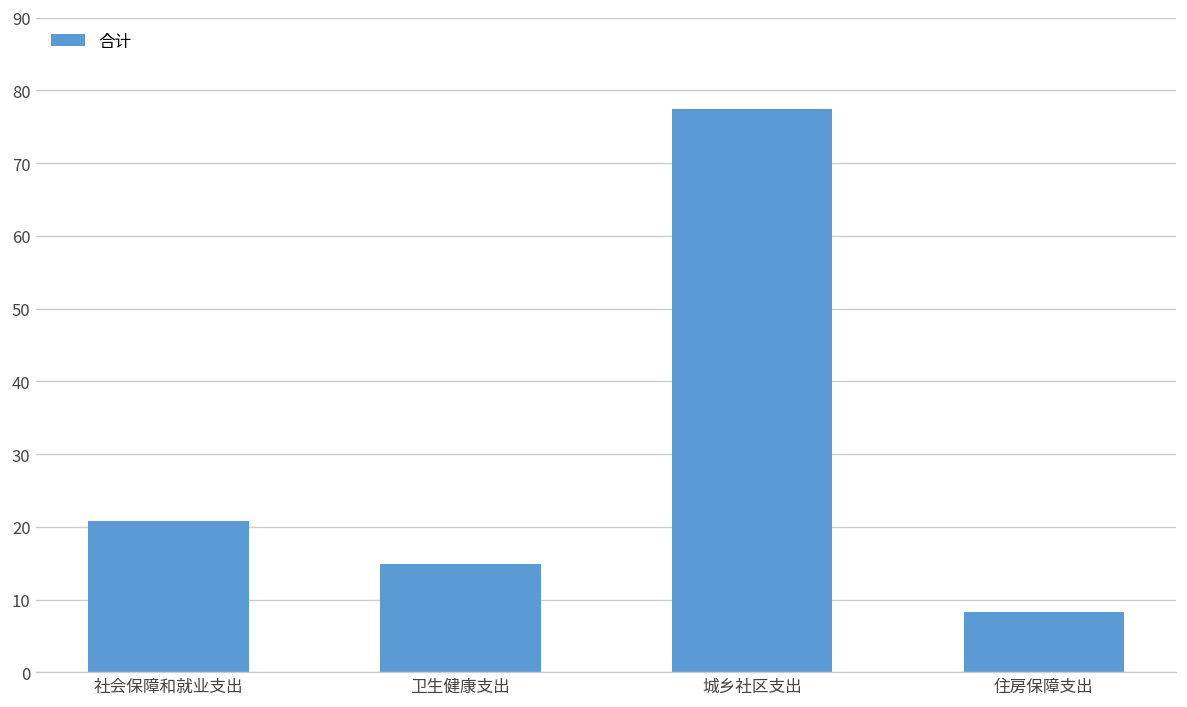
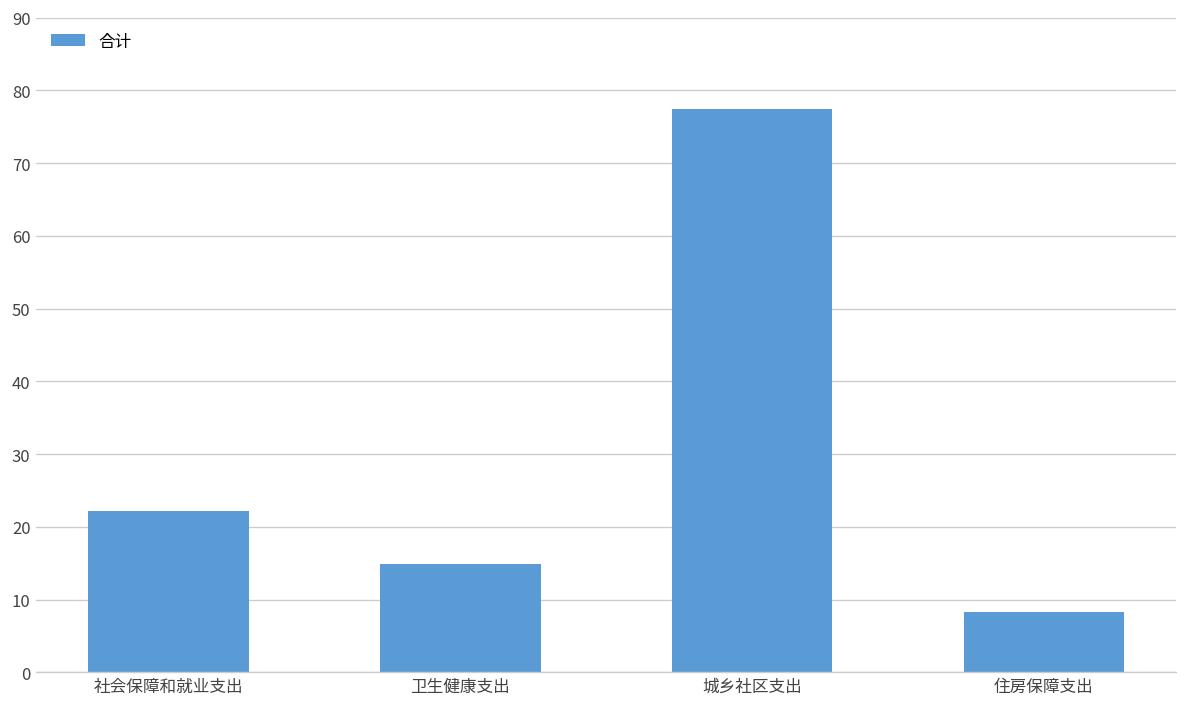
社会保障和就业支出: 21 -> 22
